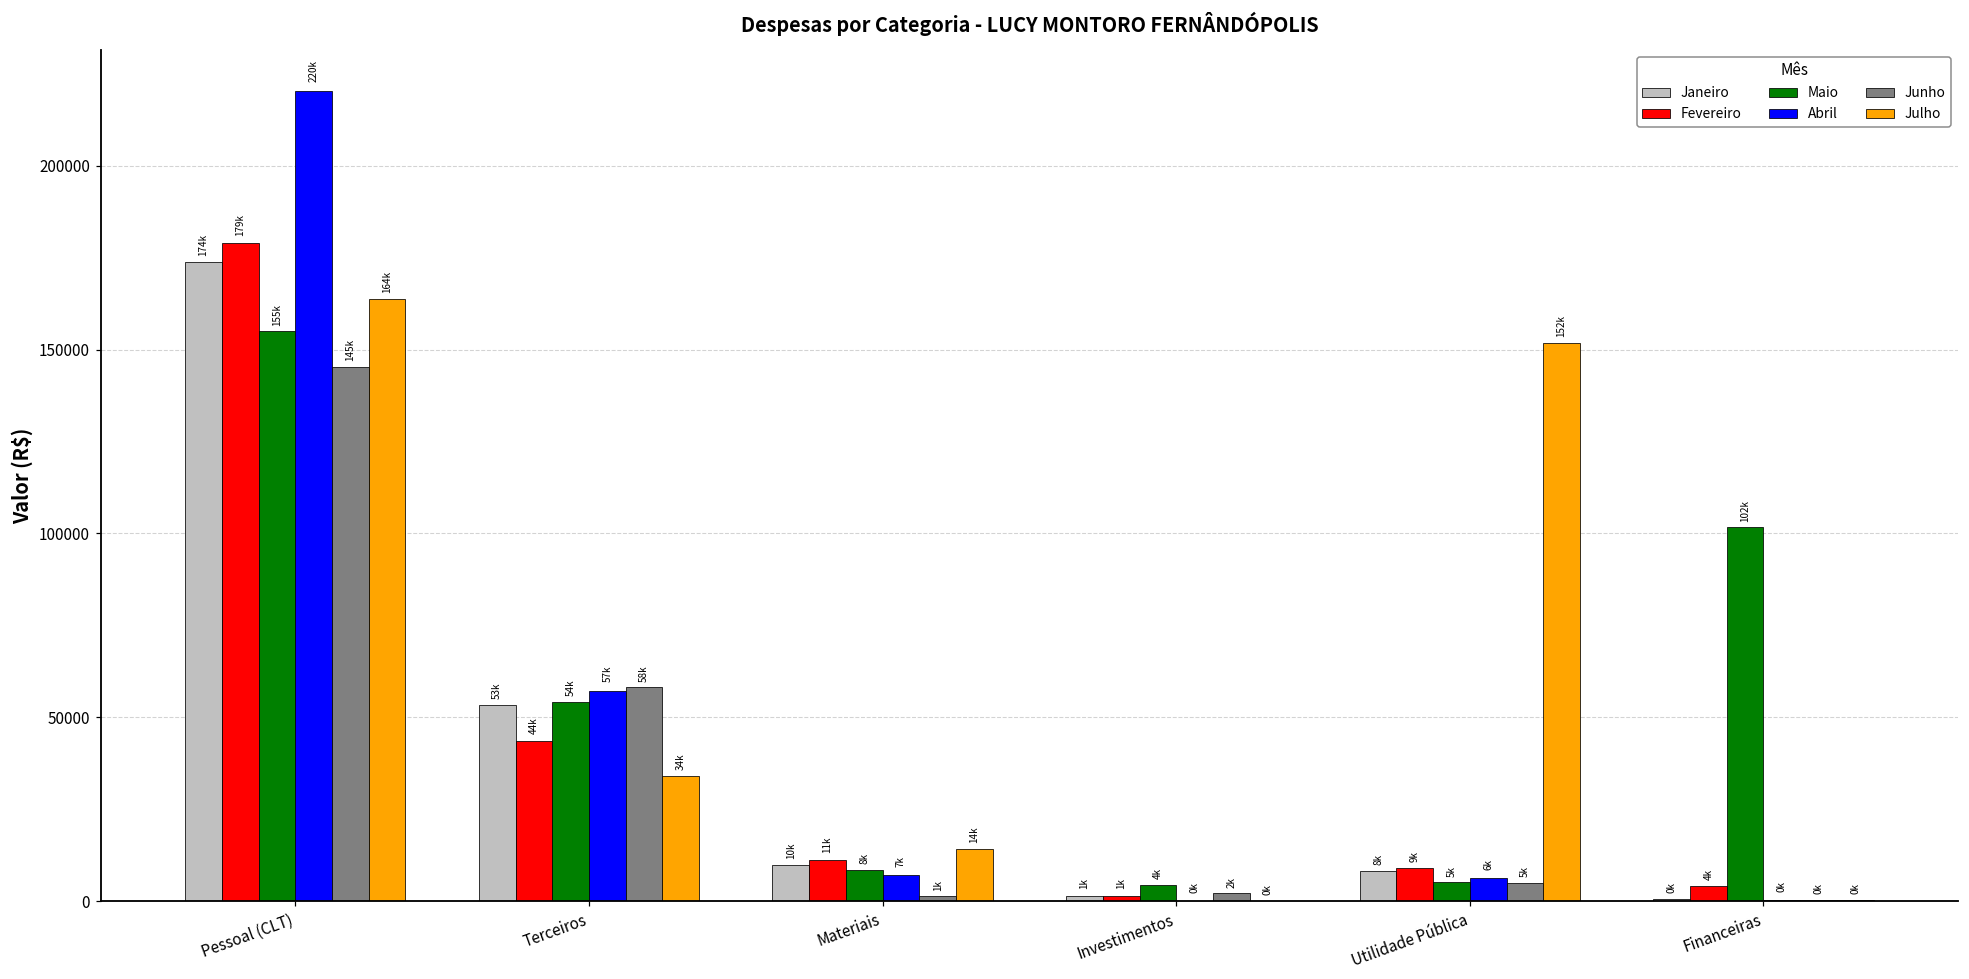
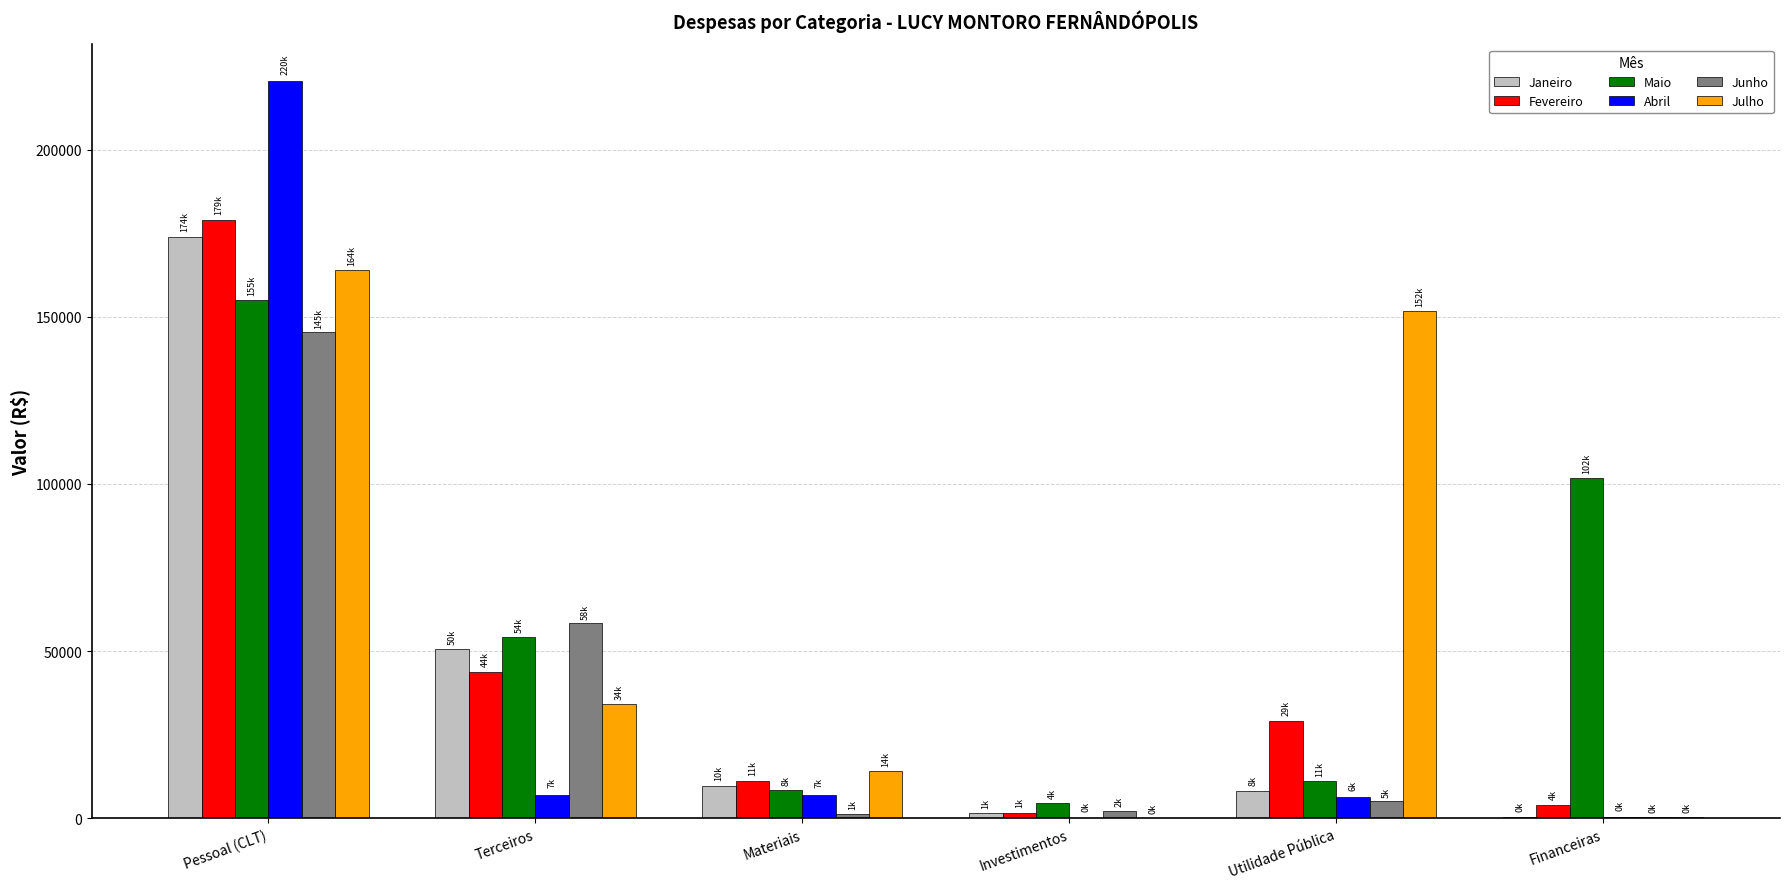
Janeiro, Terceiros: 53k -> 50k
Abril, Terceiros: 57k -> 7k
Fevereiro, Utilidade Pública: 9k -> 29k
Maio, Utilidade Pública: 5k -> 11k
